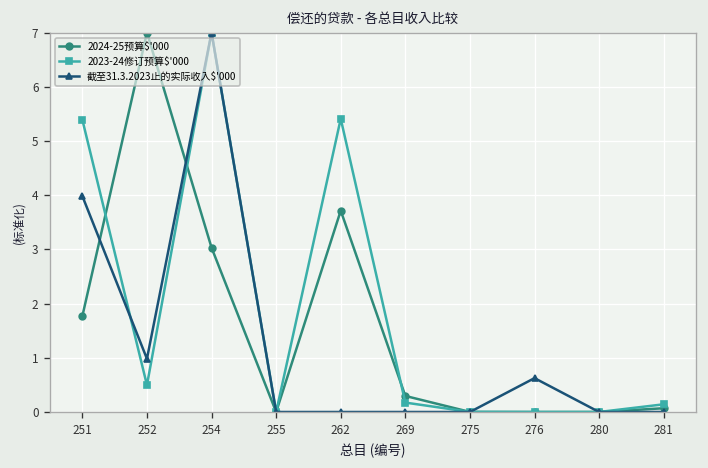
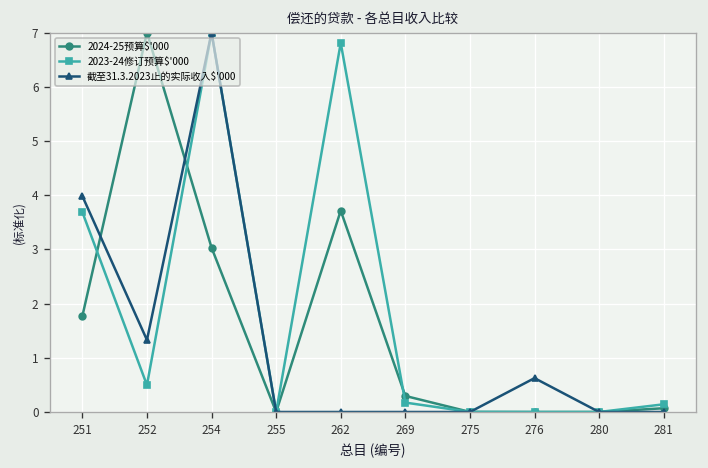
2023-24修订预算$'000, 251: 5.4 -> 3.7
截至31.3.2023止的实际收入$'000, 252: 1.0 -> 1.3
2023-24修订预算$'000, 262: 5.4 -> 6.8
